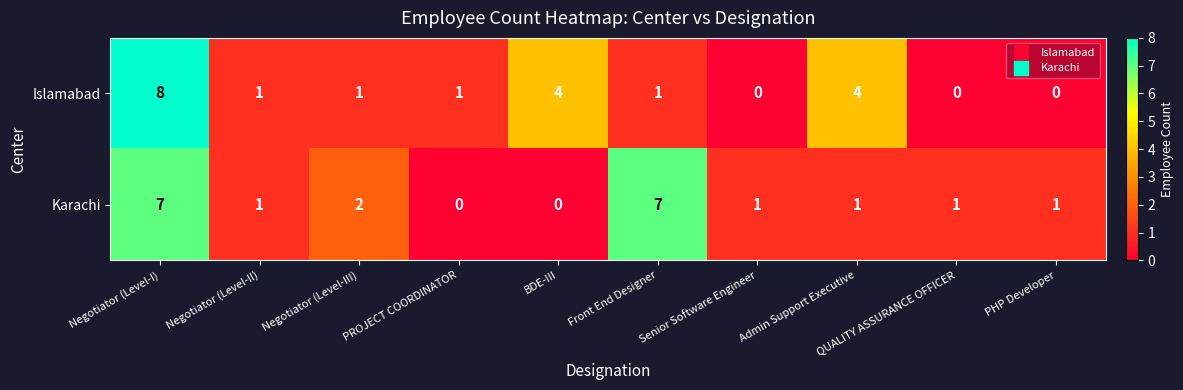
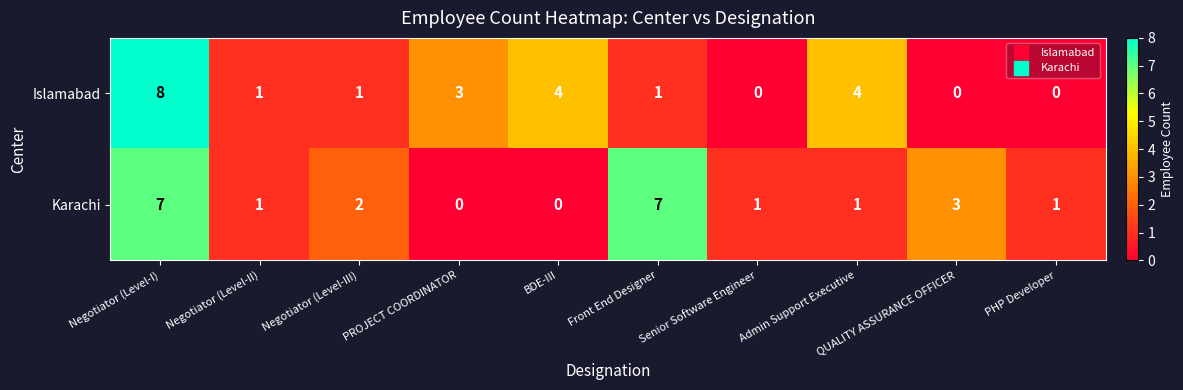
Islamabad, PROJECT COORDINATOR: 1 -> 3
Karachi, QUALITY ASSURANCE OFFICER: 1 -> 3
